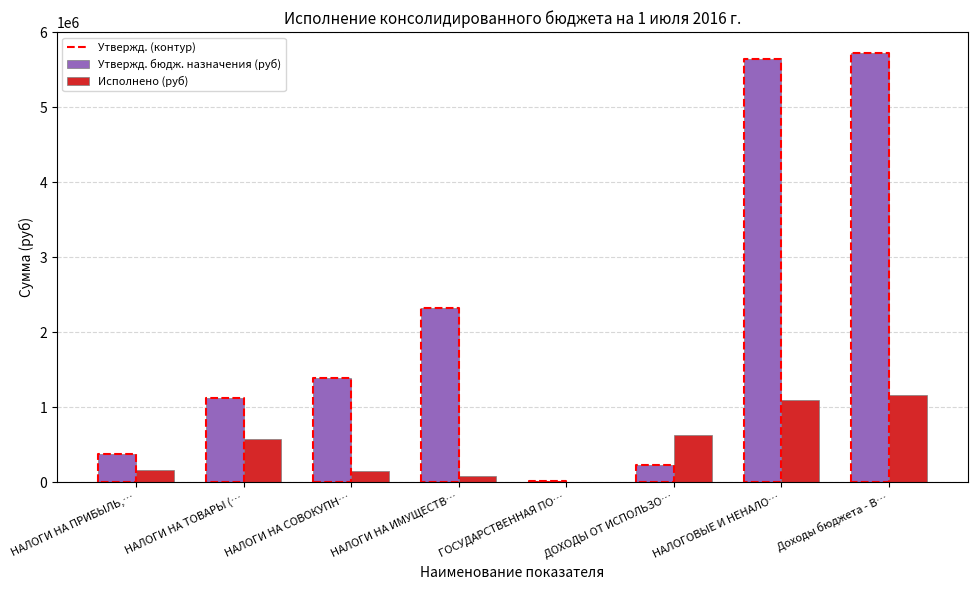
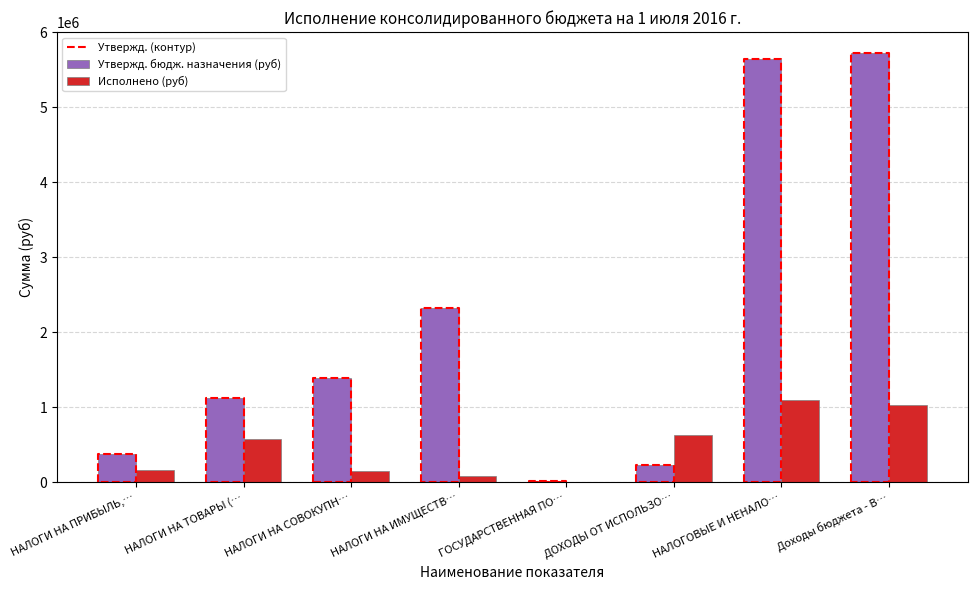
Исполнено (руб), Доходы бюджета - В…: 1200000 -> 1000000
